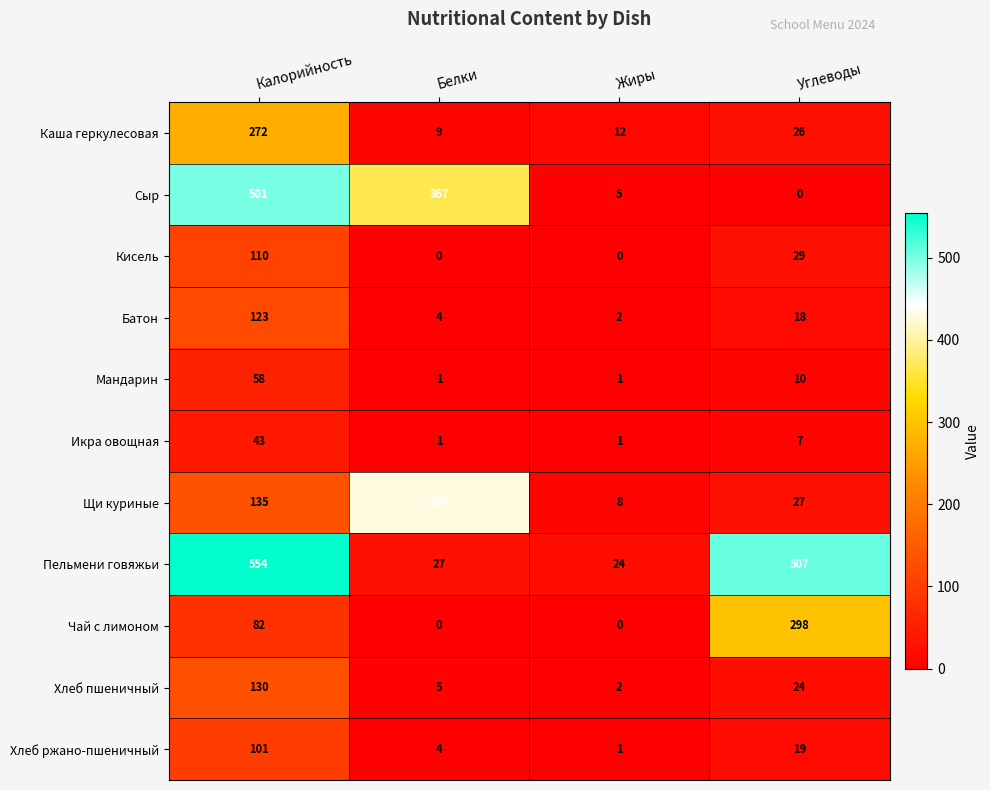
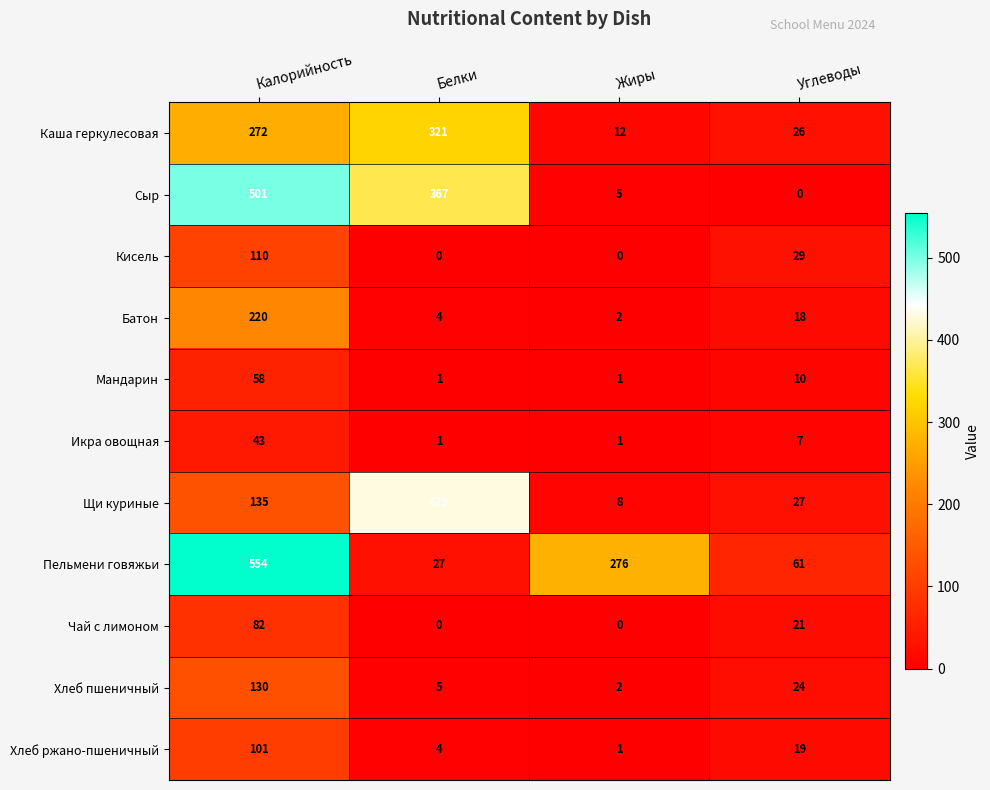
Каша геркулесовая, Белки: 9 -> 321
Батон, Калорийность: 123 -> 220
Пельмени говяжьи, Жиры: 24 -> 276
Пельмени говяжьи, Углеводы: 507 -> 61
Чай с лимоном, Углеводы: 298 -> 21
